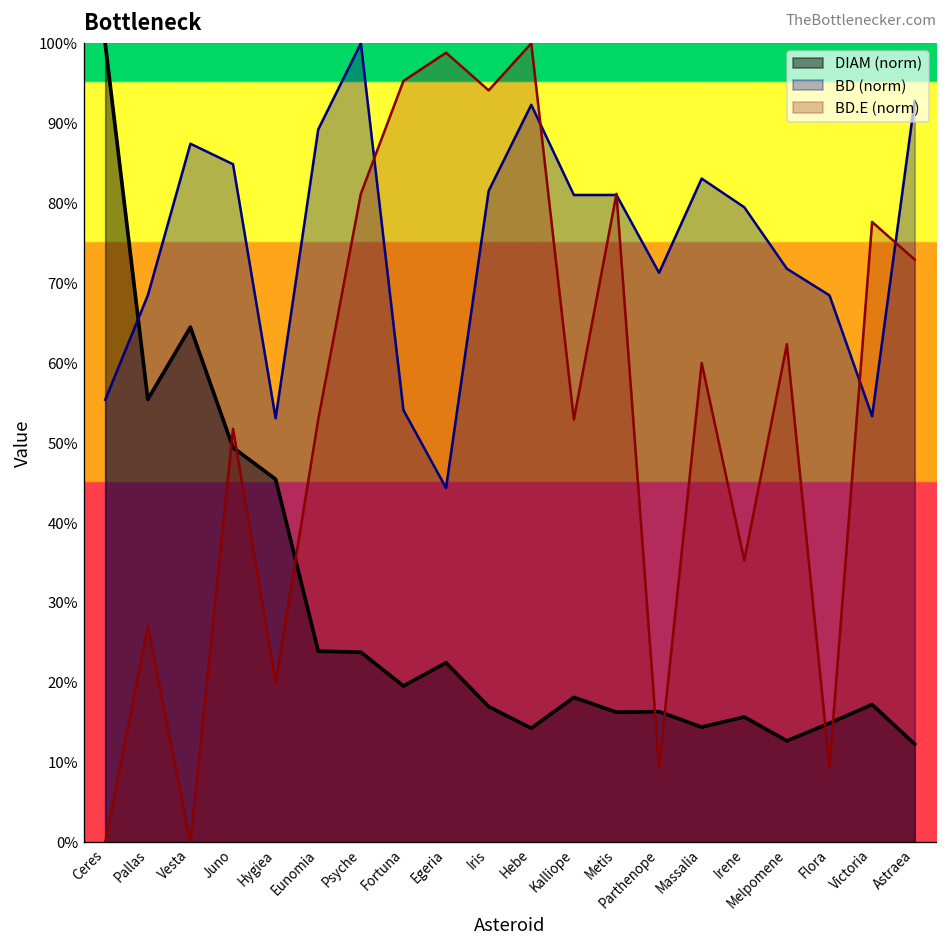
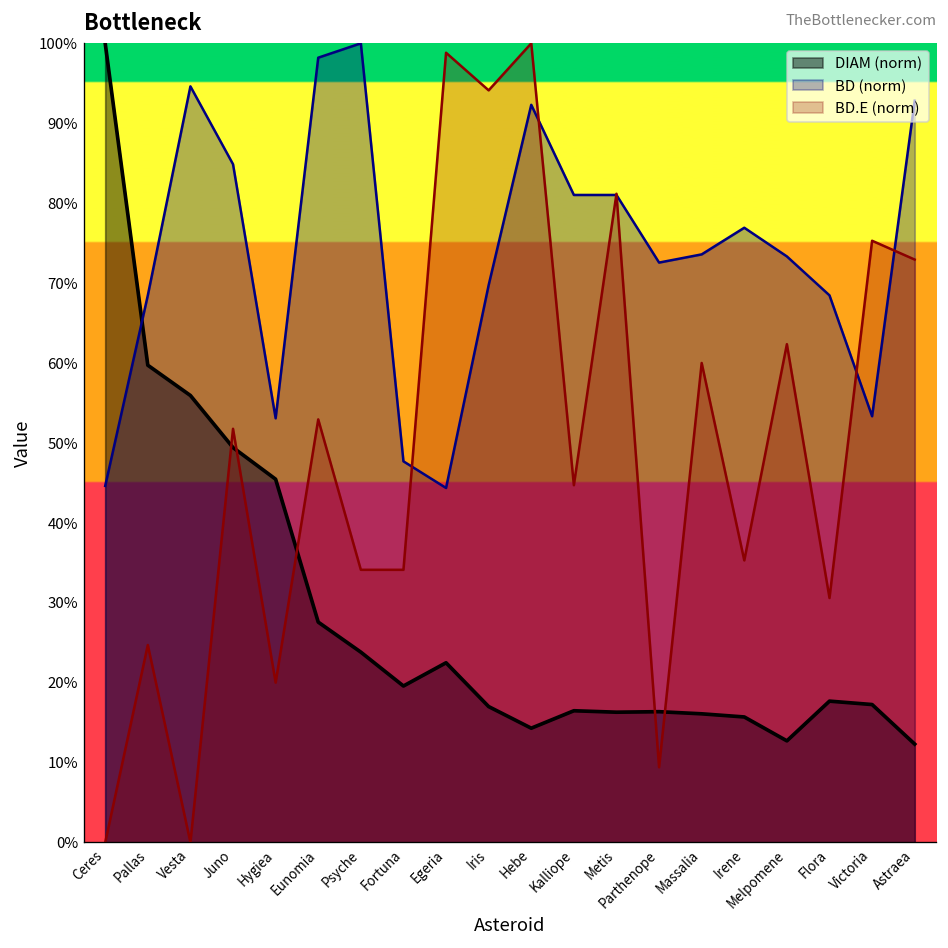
BD (norm), Ceres: 55% -> 45%
DIAM (norm), Pallas: 55% -> 60%
BD.E (norm), Pallas: 27% -> 25%
DIAM (norm), Vesta: 64% -> 56%
BD (norm), Vesta: 87% -> 95%
DIAM (norm), Eunomia: 24% -> 28%
BD (norm), Eunomia: 89% -> 98%
BD.E (norm), Psyche: 81% -> 34%
BD (norm), Fortuna: 54% -> 48%
BD.E (norm), Fortuna: 95% -> 34%
BD (norm), Iris: 82% -> 70%
DIAM (norm), Kalliope: 18% -> 16%
BD.E (norm), Kalliope: 53% -> 45%
BD (norm), Parthenope: 71% -> 73%
DIAM (norm), Massalia: 14% -> 16%
BD (norm), Massalia: 83% -> 74%
BD (norm), Irene: 79% -> 77%
BD (norm), Melpomene: 72% -> 73%
DIAM (norm), Flora: 15% -> 18%
BD.E (norm), Flora: 9% -> 31%
BD.E (norm), Victoria: 78% -> 75%
